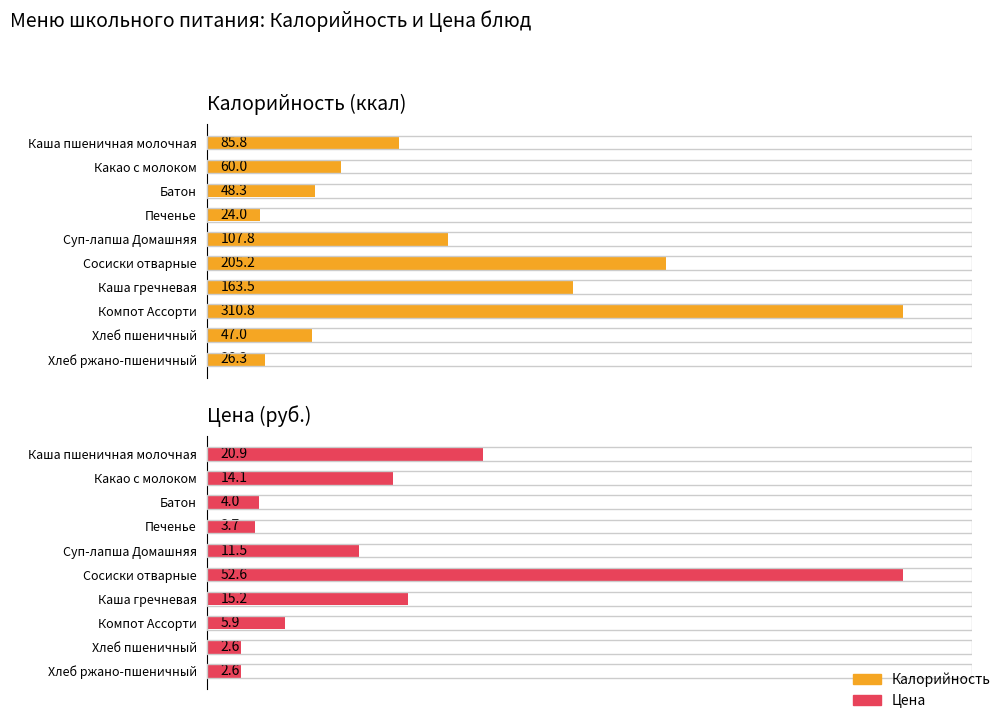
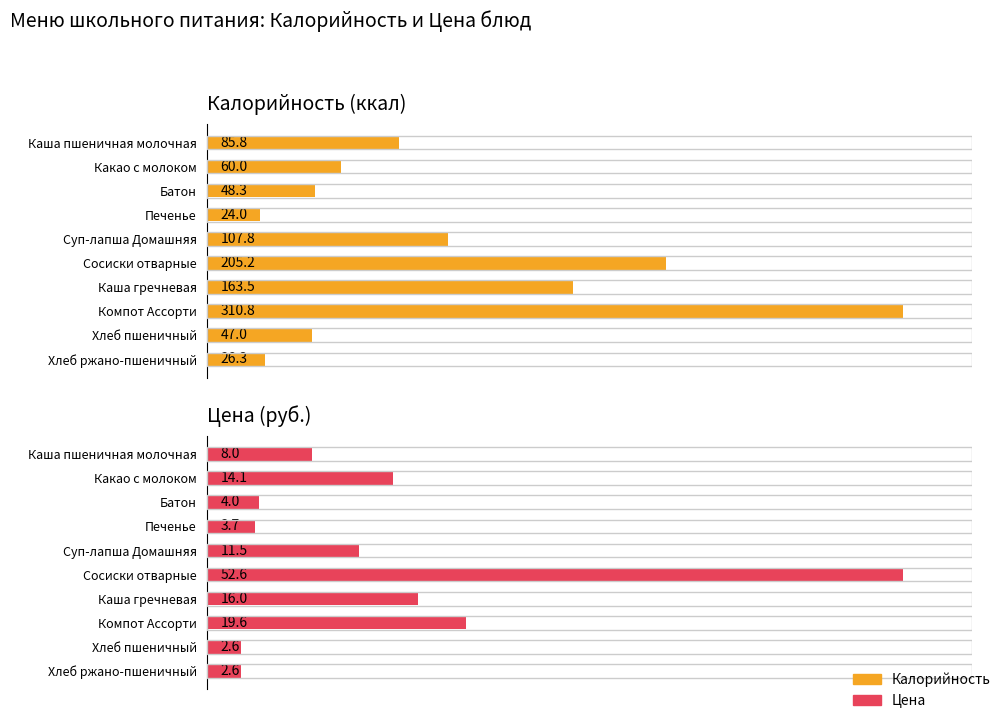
Цена (руб.), Каша пшеничная молочная: 20.9 -> 8.0
Цена (руб.), Каша гречневая: 15.2 -> 16.0
Цена (руб.), Компот Ассорти: 5.9 -> 19.6
